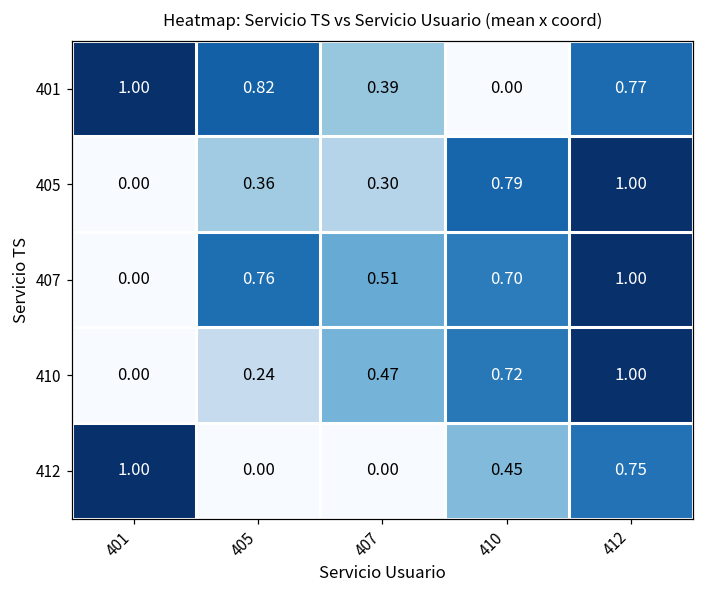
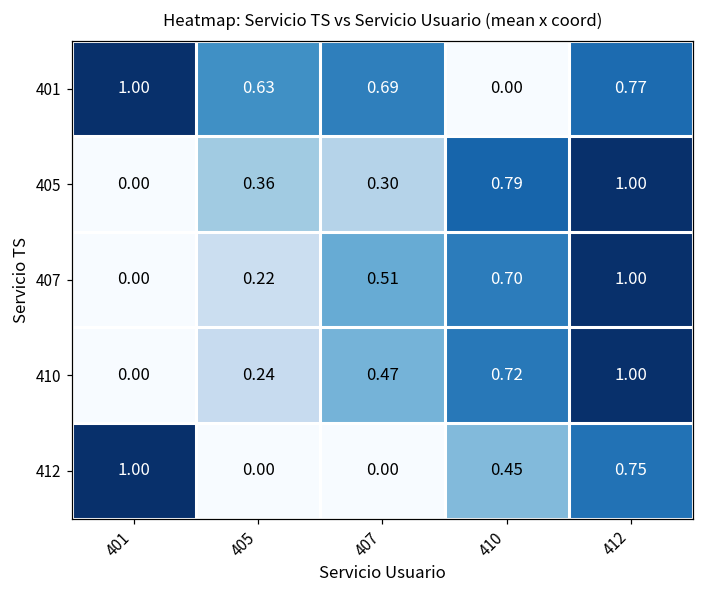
401, 405: 0.82 -> 0.63
401, 407: 0.39 -> 0.69
407, 405: 0.76 -> 0.22
